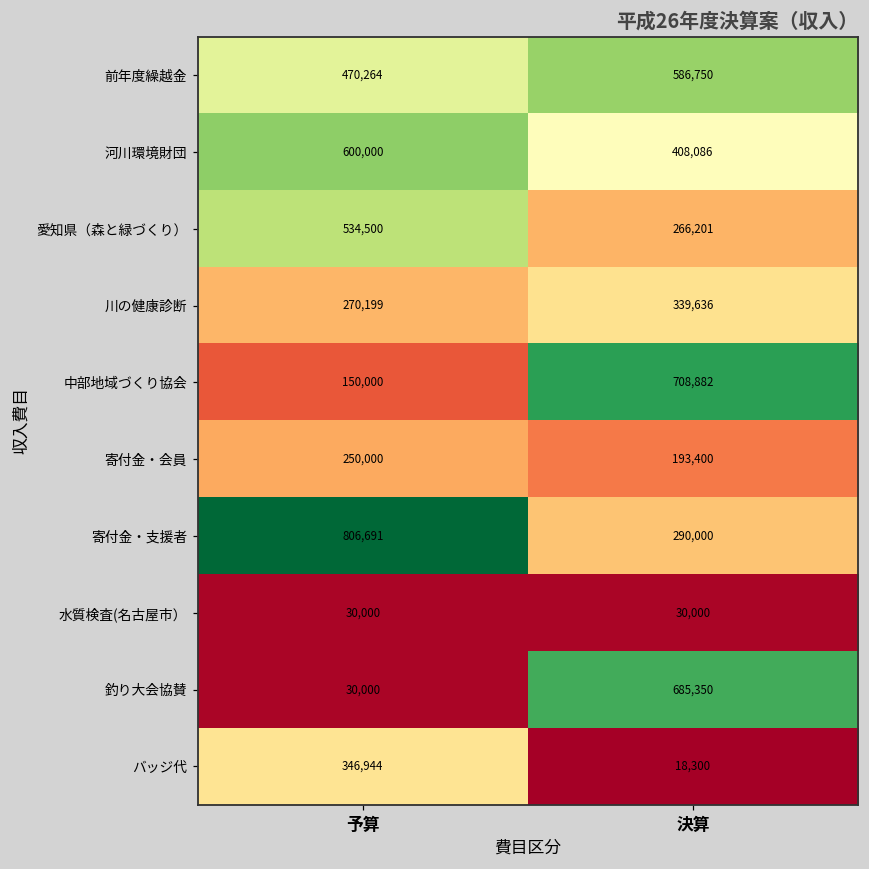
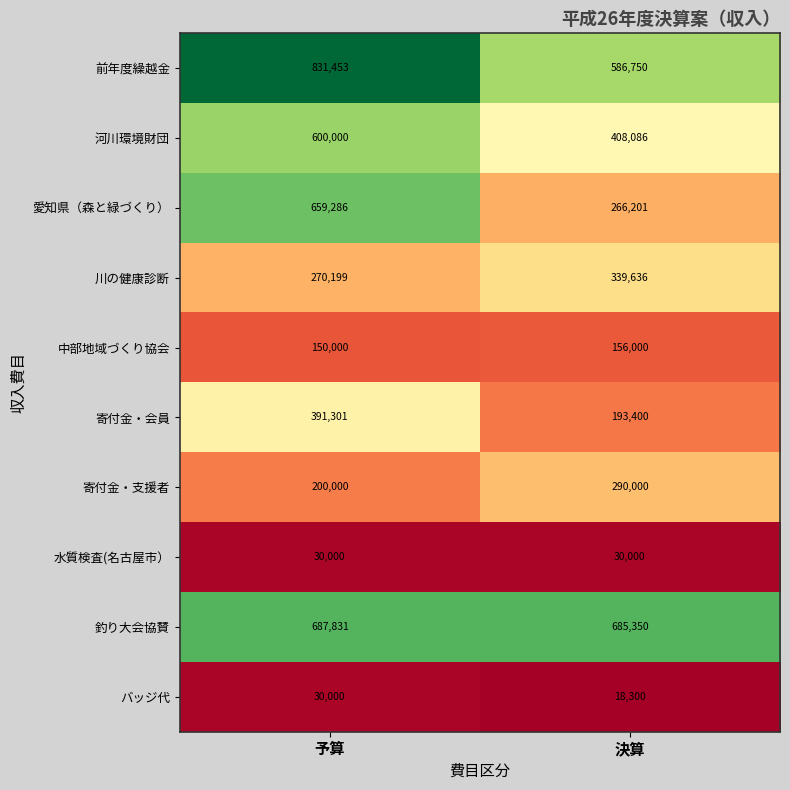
前年度繰越金, 予算: 470,264 -> 831,453
愛知県（森と緑づくり）, 予算: 534,500 -> 659,286
中部地域づくり協会, 決算: 708,882 -> 156,000
寄付金・会員, 予算: 250,000 -> 391,301
寄付金・支援者, 予算: 806,691 -> 200,000
釣り大会協賛, 予算: 30,000 -> 687,831
バッジ代, 予算: 346,944 -> 30,000
